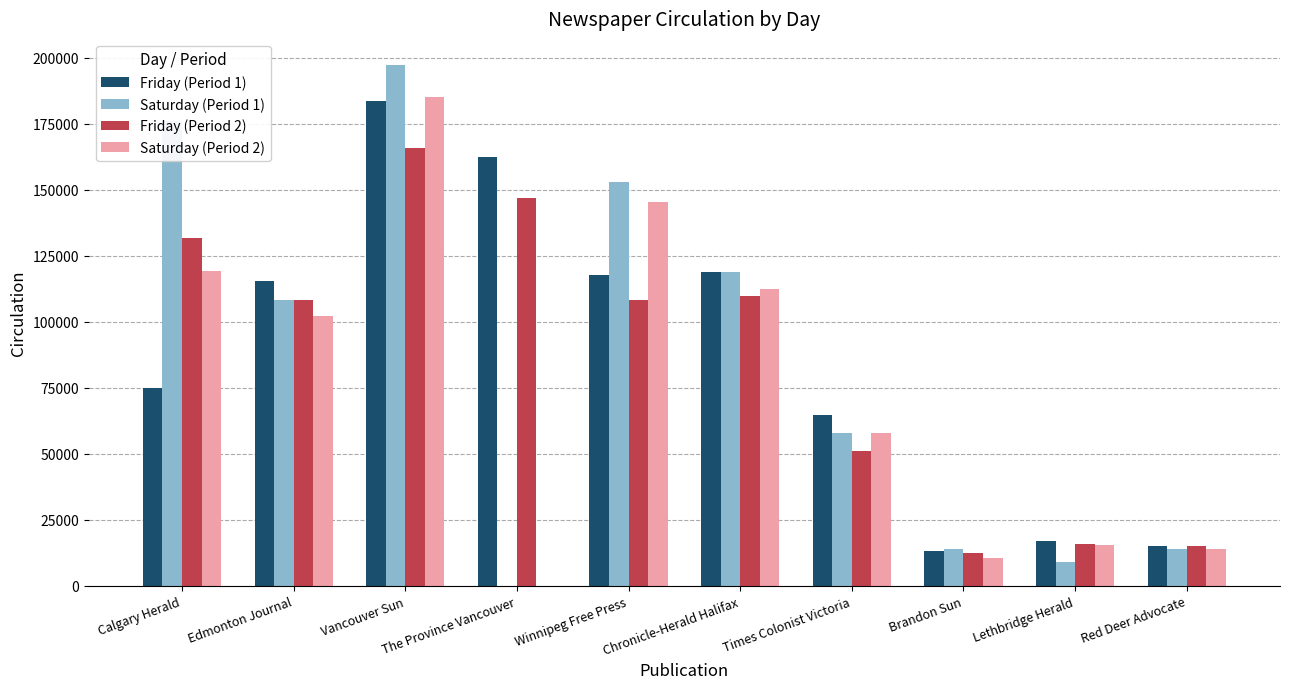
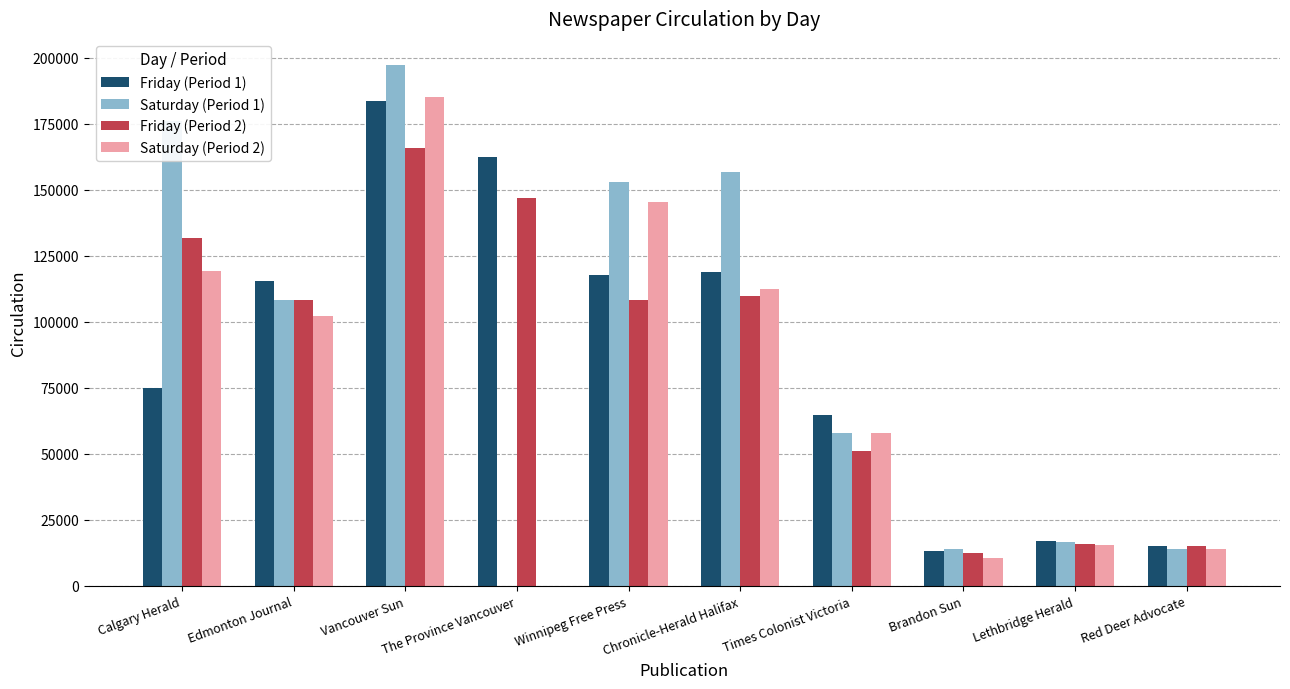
Saturday (Period 1), Chronicle-Herald Halifax: 119000 -> 157000
Saturday (Period 1), Lethbridge Herald: 9000 -> 17000
